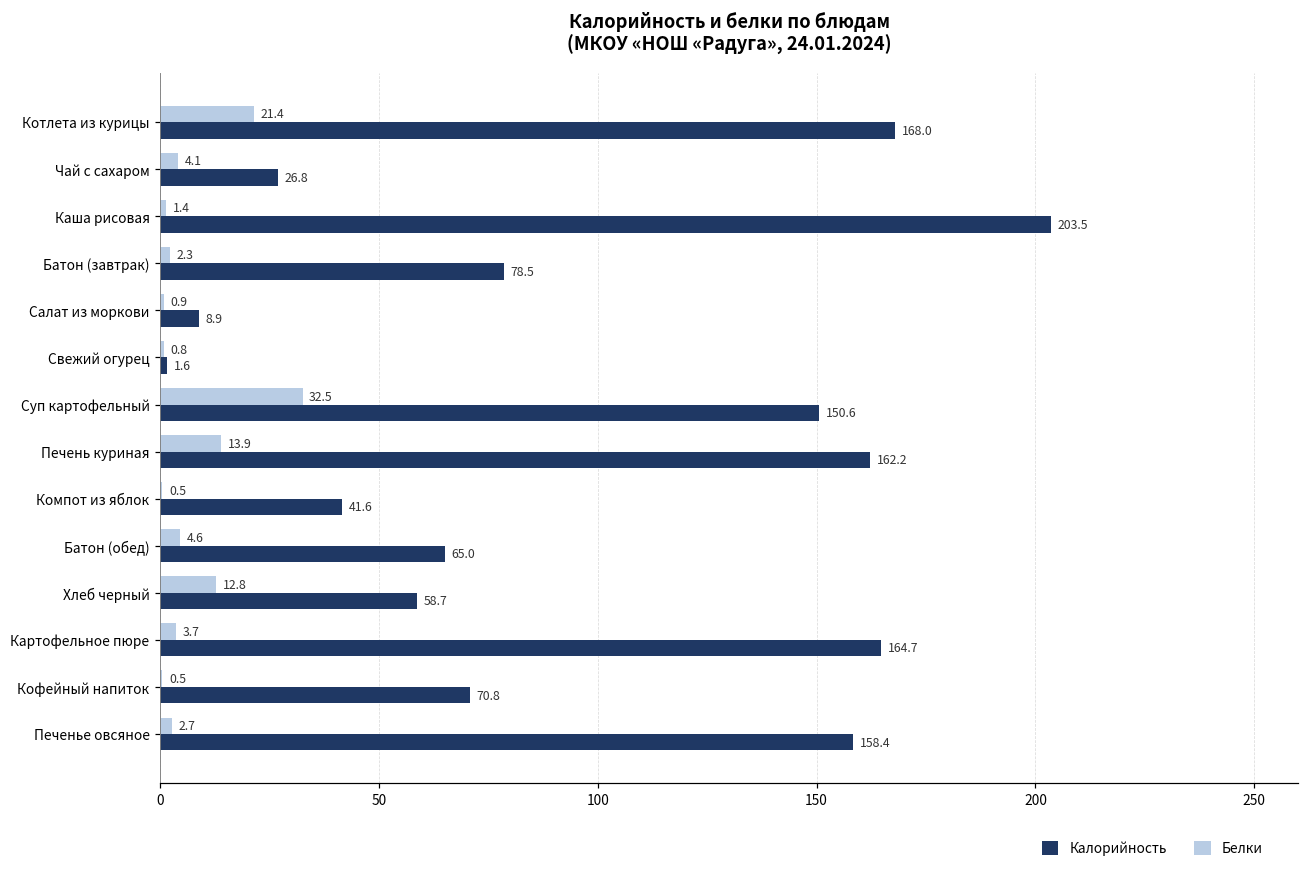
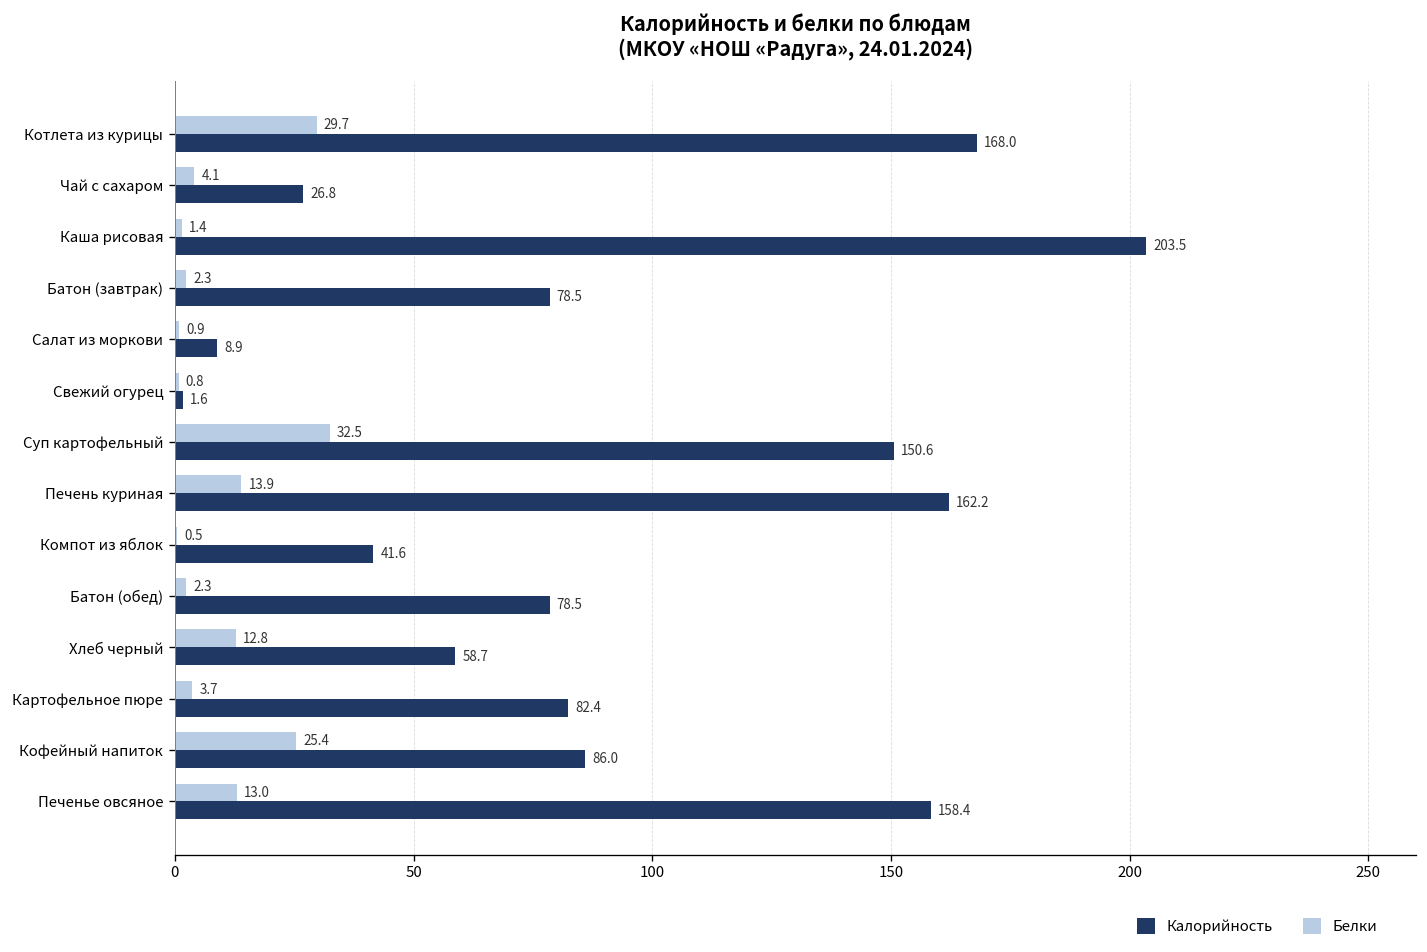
Белки, Котлета из курицы: 21.4 -> 29.7
Белки, Батон (обед): 4.6 -> 2.3
Калорийность, Батон (обед): 65.0 -> 78.5
Калорийность, Картофельное пюре: 164.7 -> 82.4
Белки, Кофейный напиток: 0.5 -> 25.4
Калорийность, Кофейный напиток: 70.8 -> 86.0
Белки, Печенье овсяное: 2.7 -> 13.0
